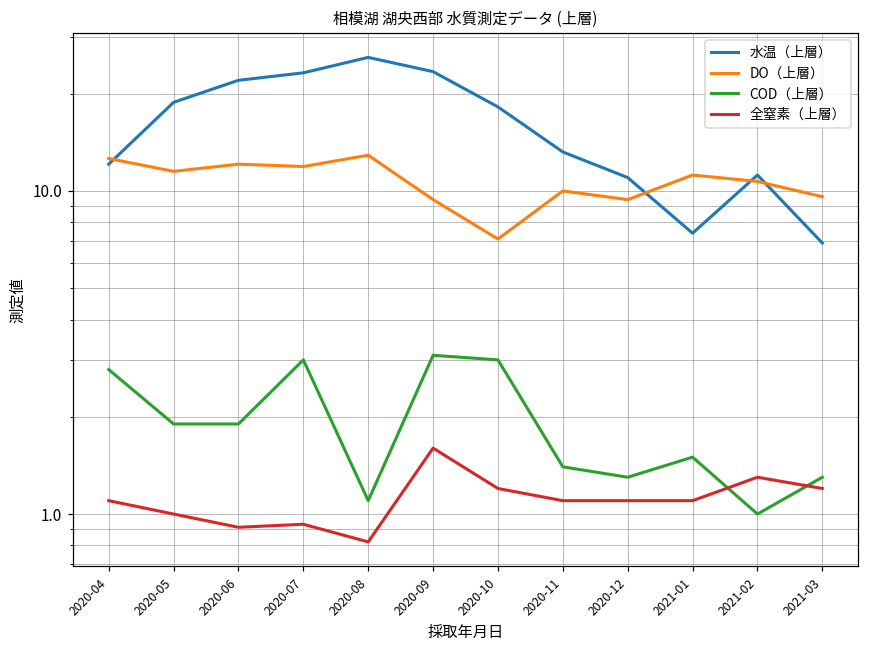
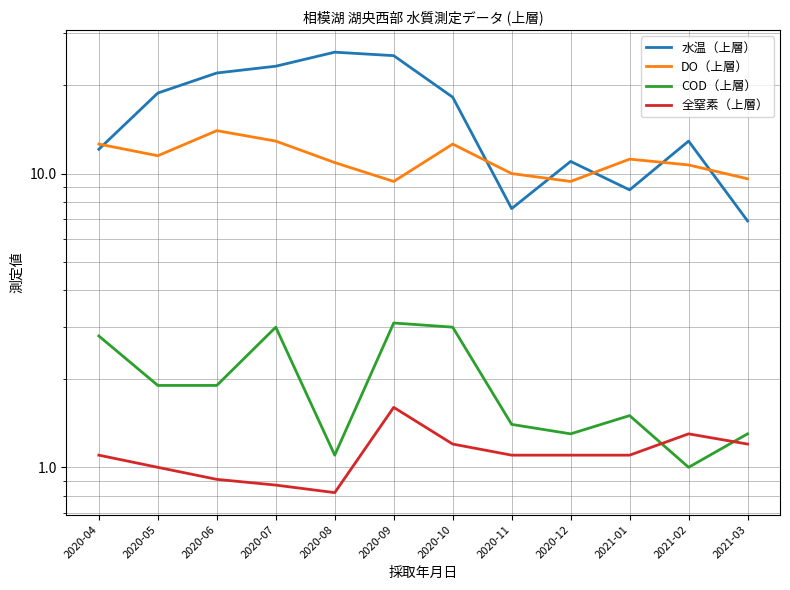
DO（上層）, 2020-06: 12.1 -> 14
DO（上層）, 2020-07: 11.9 -> 13
全窒素（上層）, 2020-07: 0.93 -> 0.87
DO（上層）, 2020-08: 13 -> 10.9
水温（上層）, 2020-09: 23 -> 25
DO（上層）, 2020-10: 7.1 -> 12.6
水温（上層）, 2020-11: 13 -> 7.6
水温（上層）, 2021-01: 7.4 -> 8.8
水温（上層）, 2021-02: 11.2 -> 13
